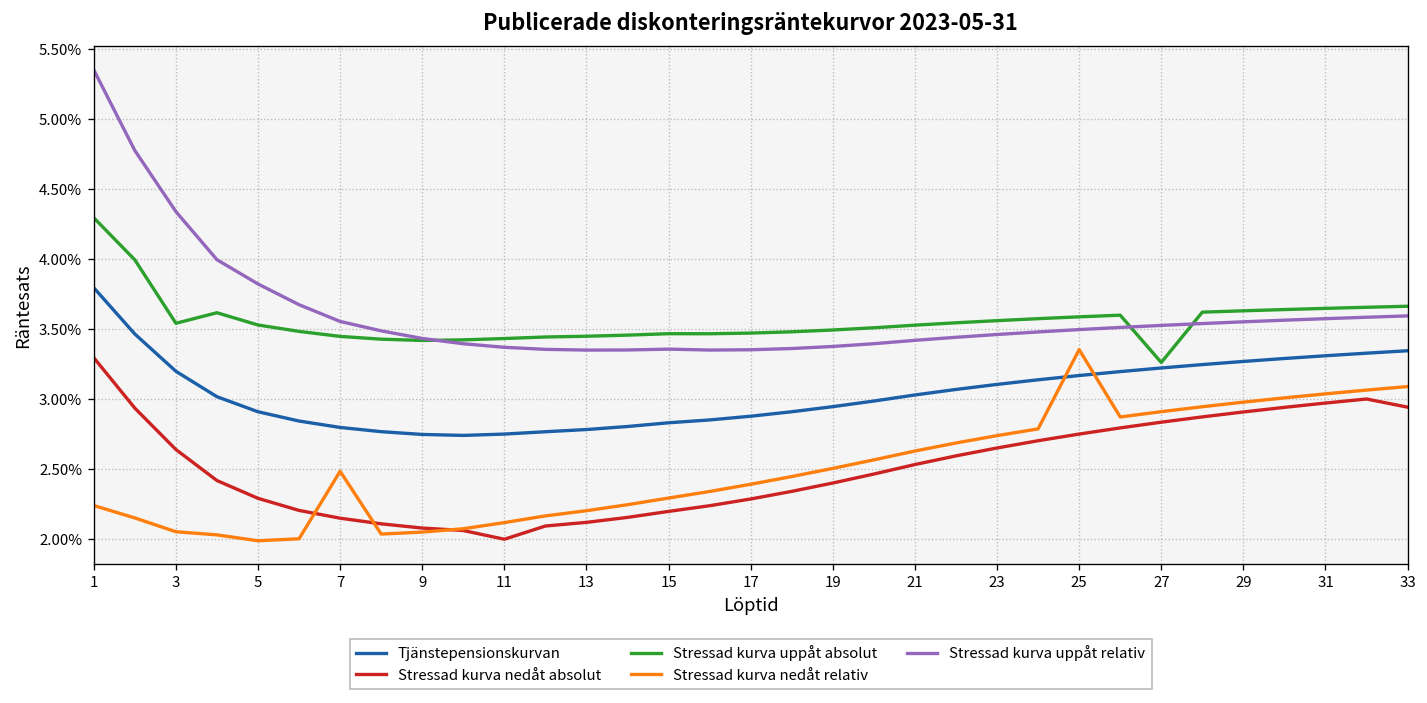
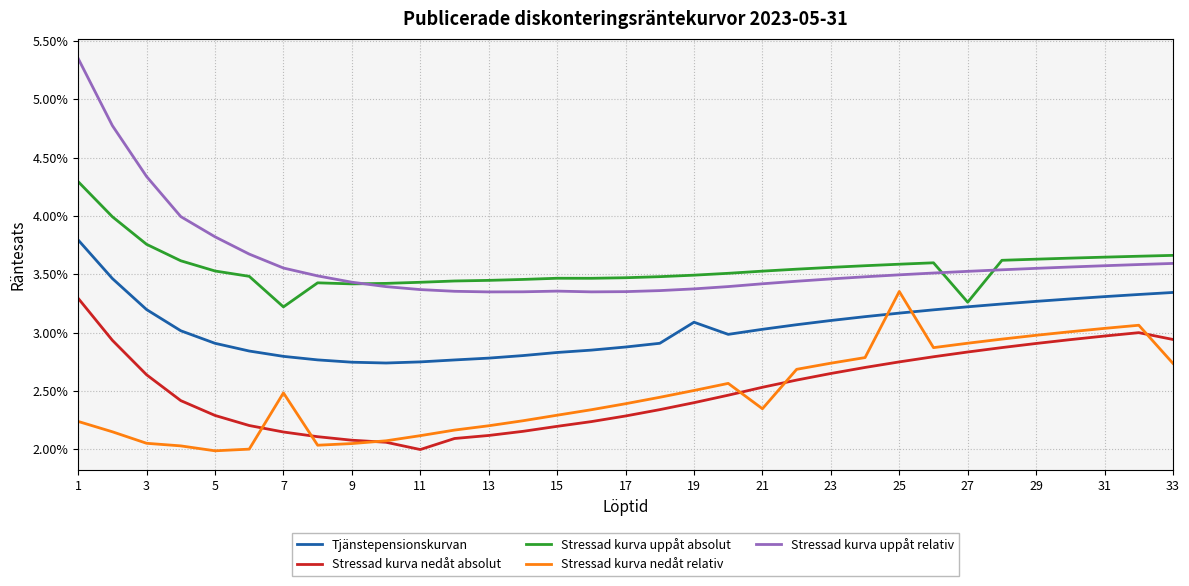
Stressad kurva uppåt absolut, 3: 3.54% -> 3.76%
Stressad kurva uppåt absolut, 7: 3.45% -> 3.22%
Tjänstepensionskurvan, 19: 2.95% -> 3.09%
Stressad kurva nedåt relativ, 21: 2.63% -> 2.35%
Stressad kurva nedåt relativ, 33: 3.09% -> 2.74%
